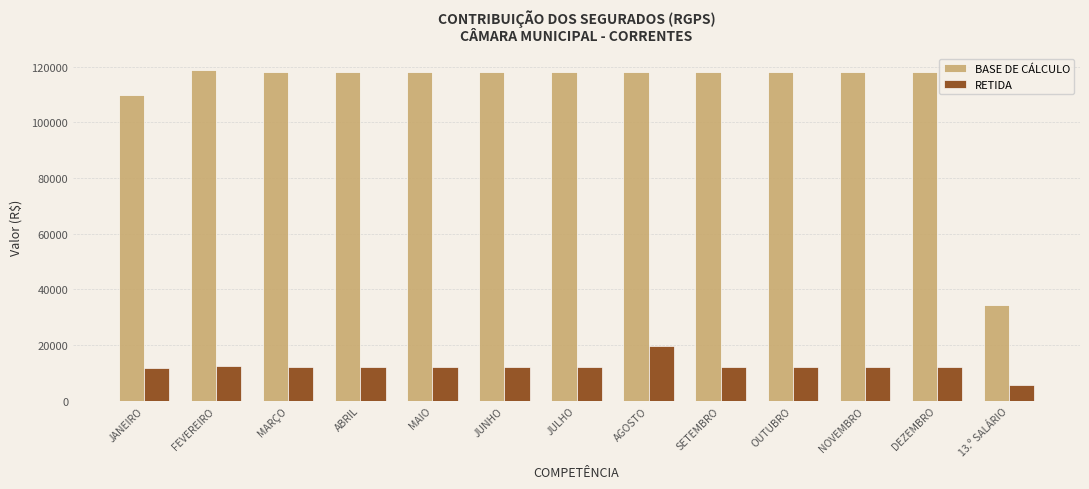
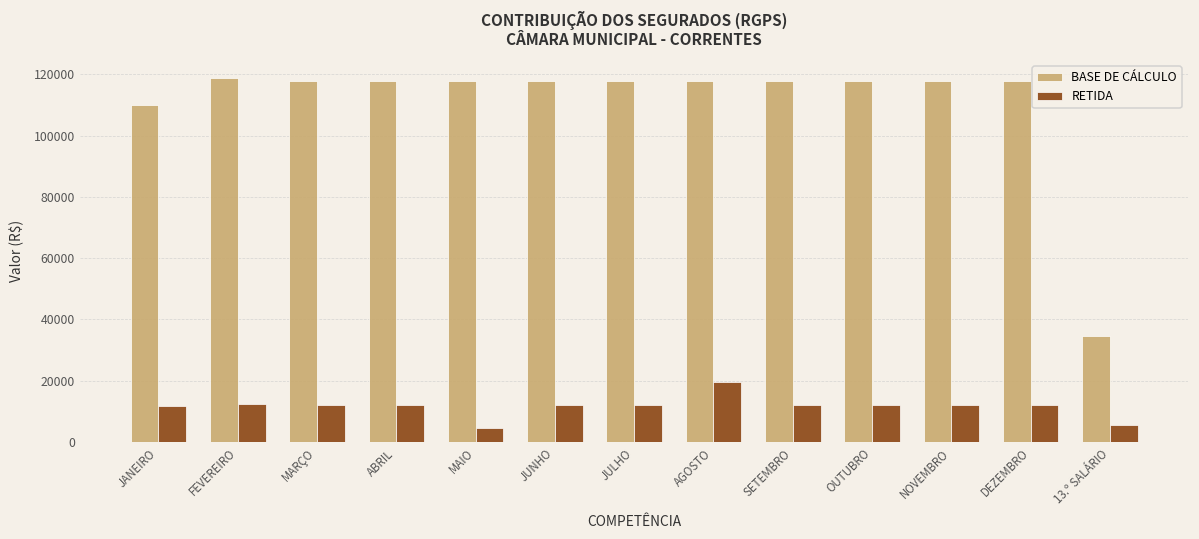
RETIDA, MAIO: 12000 -> 5000
